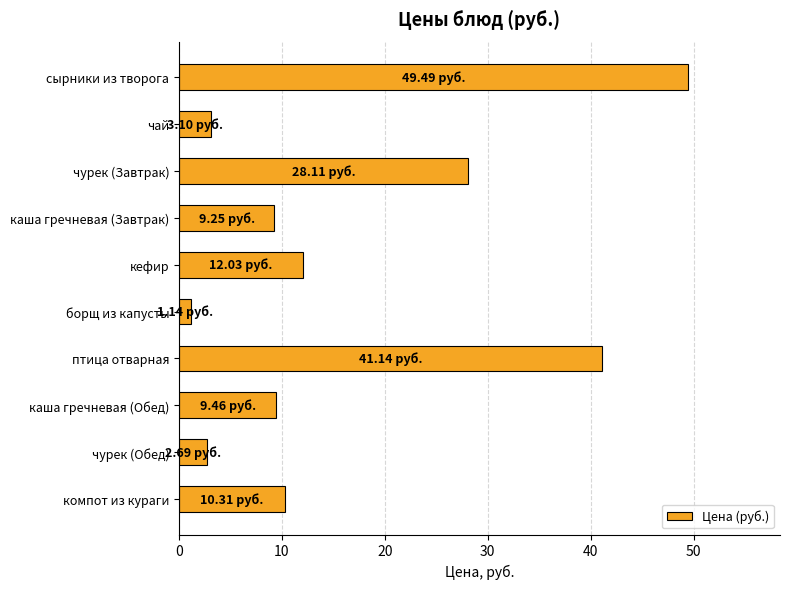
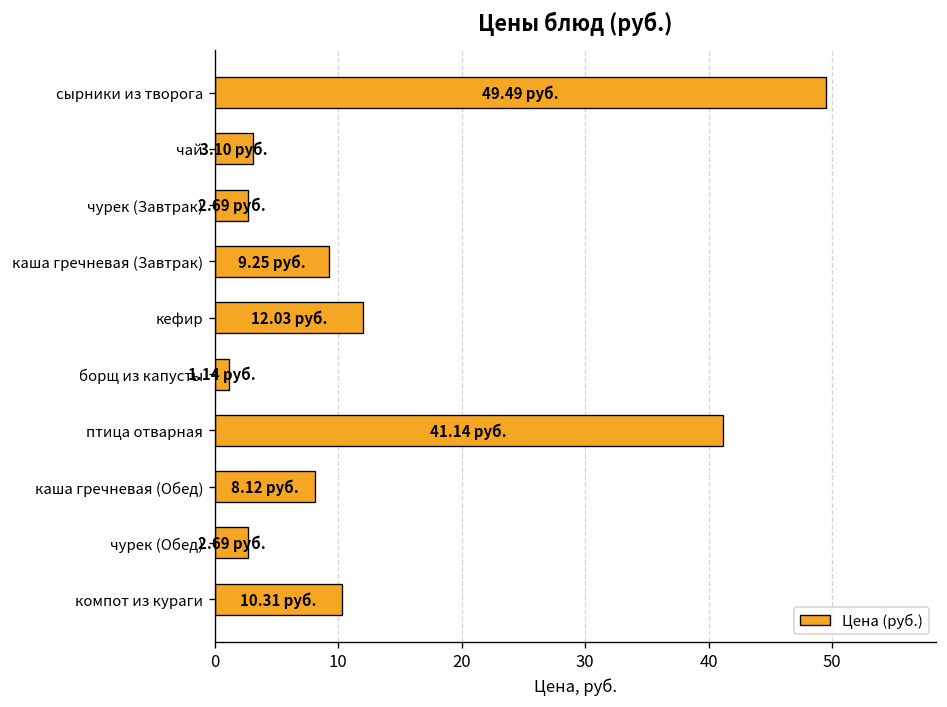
чурек (Завтрак): 28.11 -> 2.69
каша гречневая (Обед): 9.46 -> 8.12
